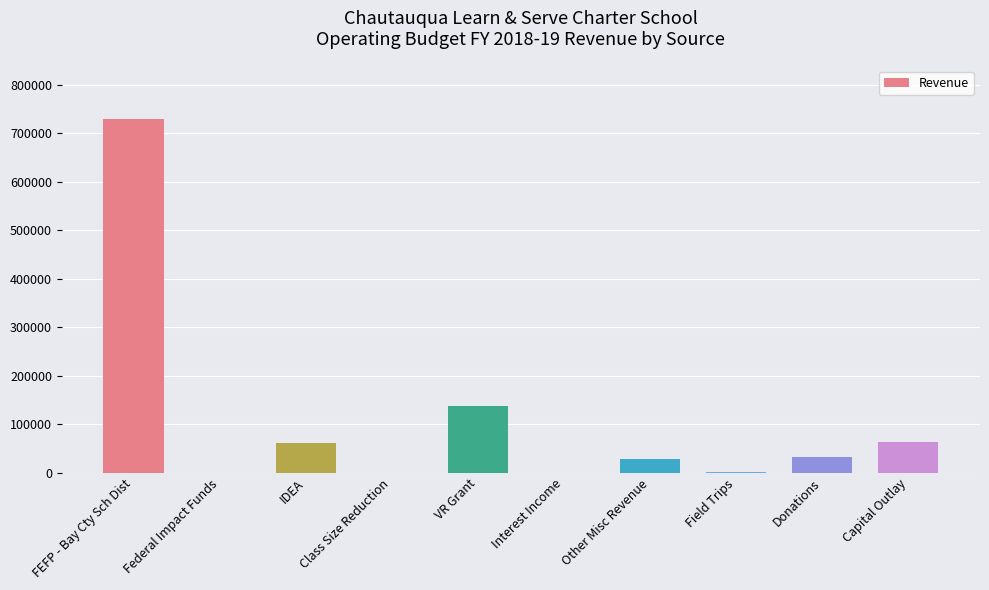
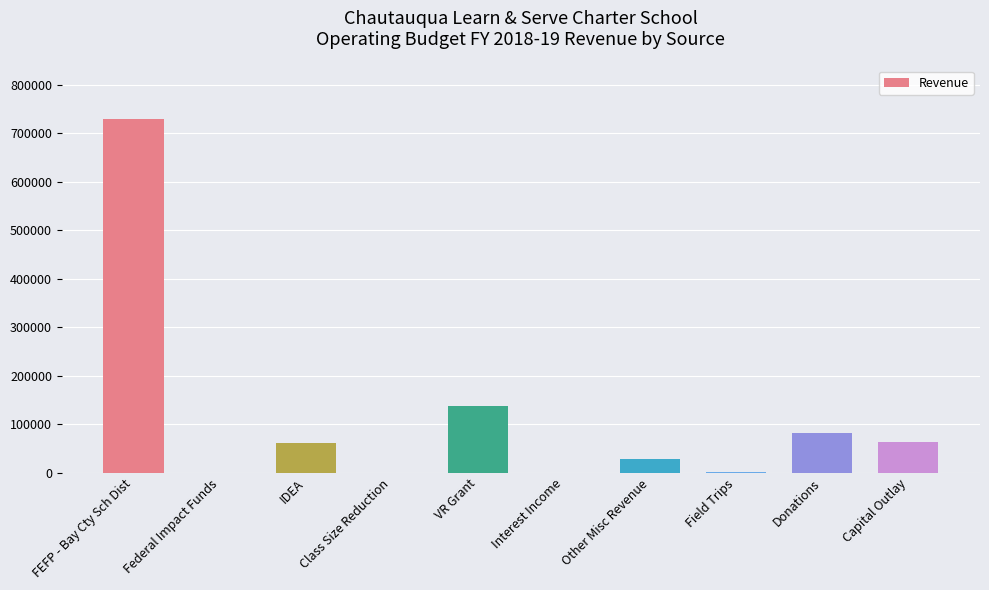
Donations: 30000 -> 80000
